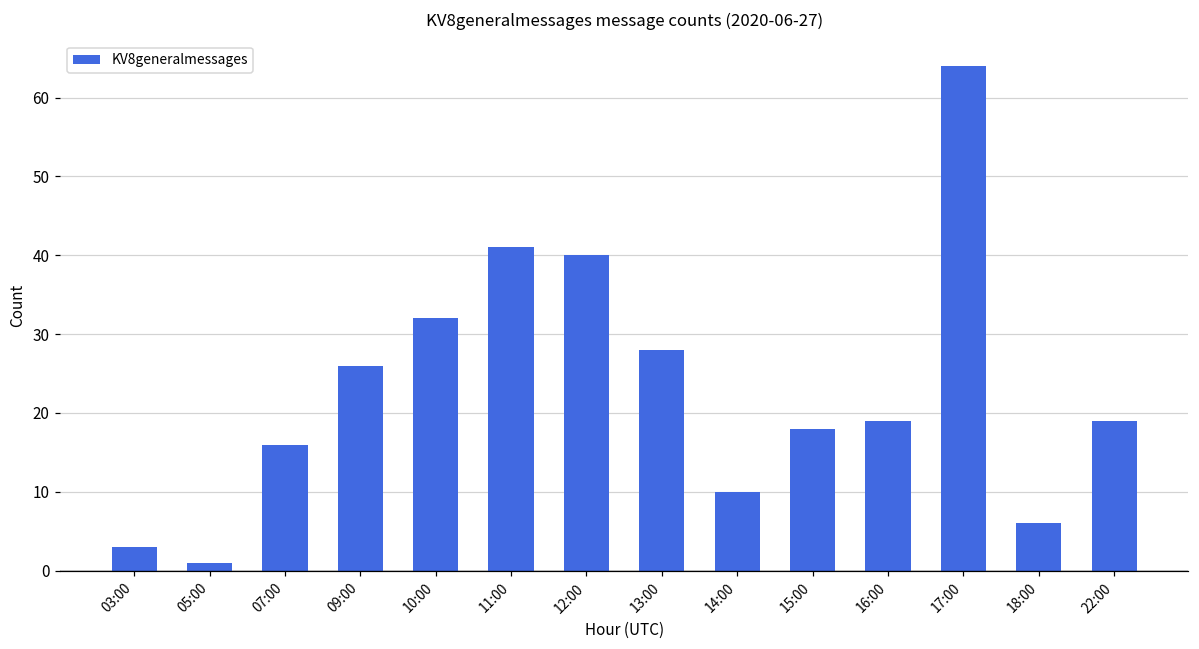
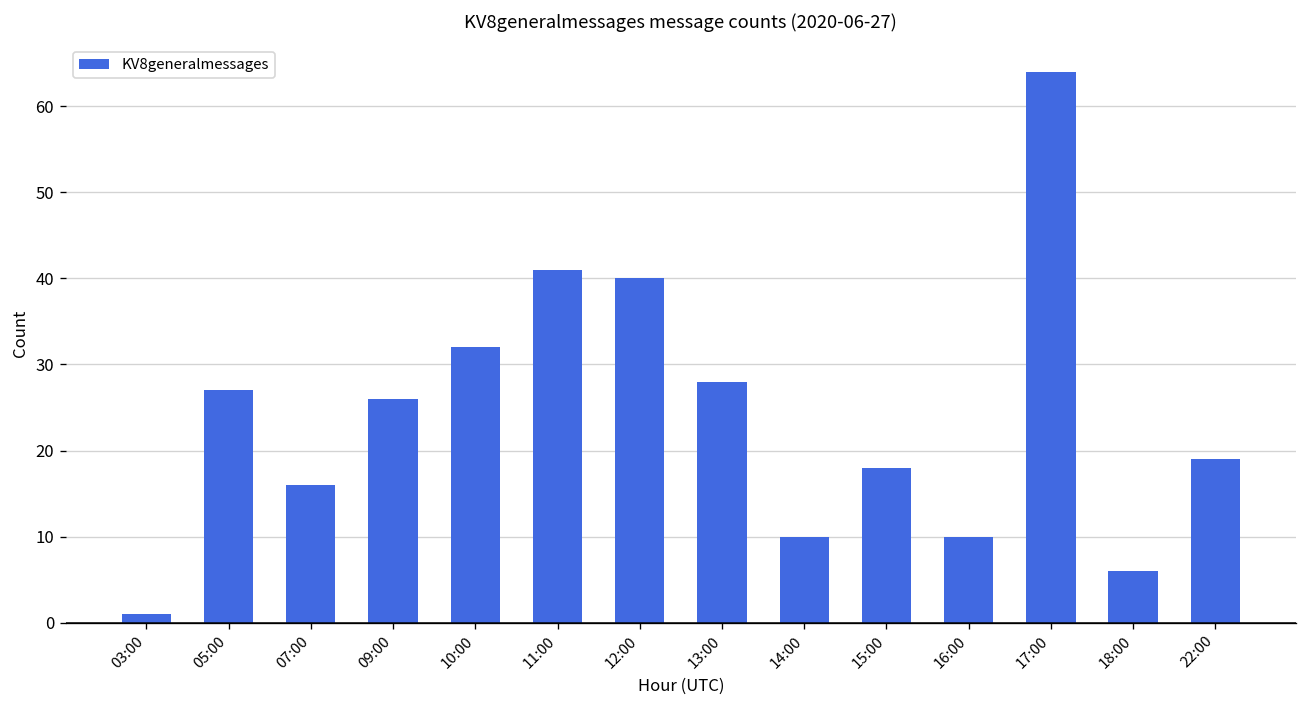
03:00: 3 -> 1
05:00: 1 -> 27
16:00: 19 -> 10
